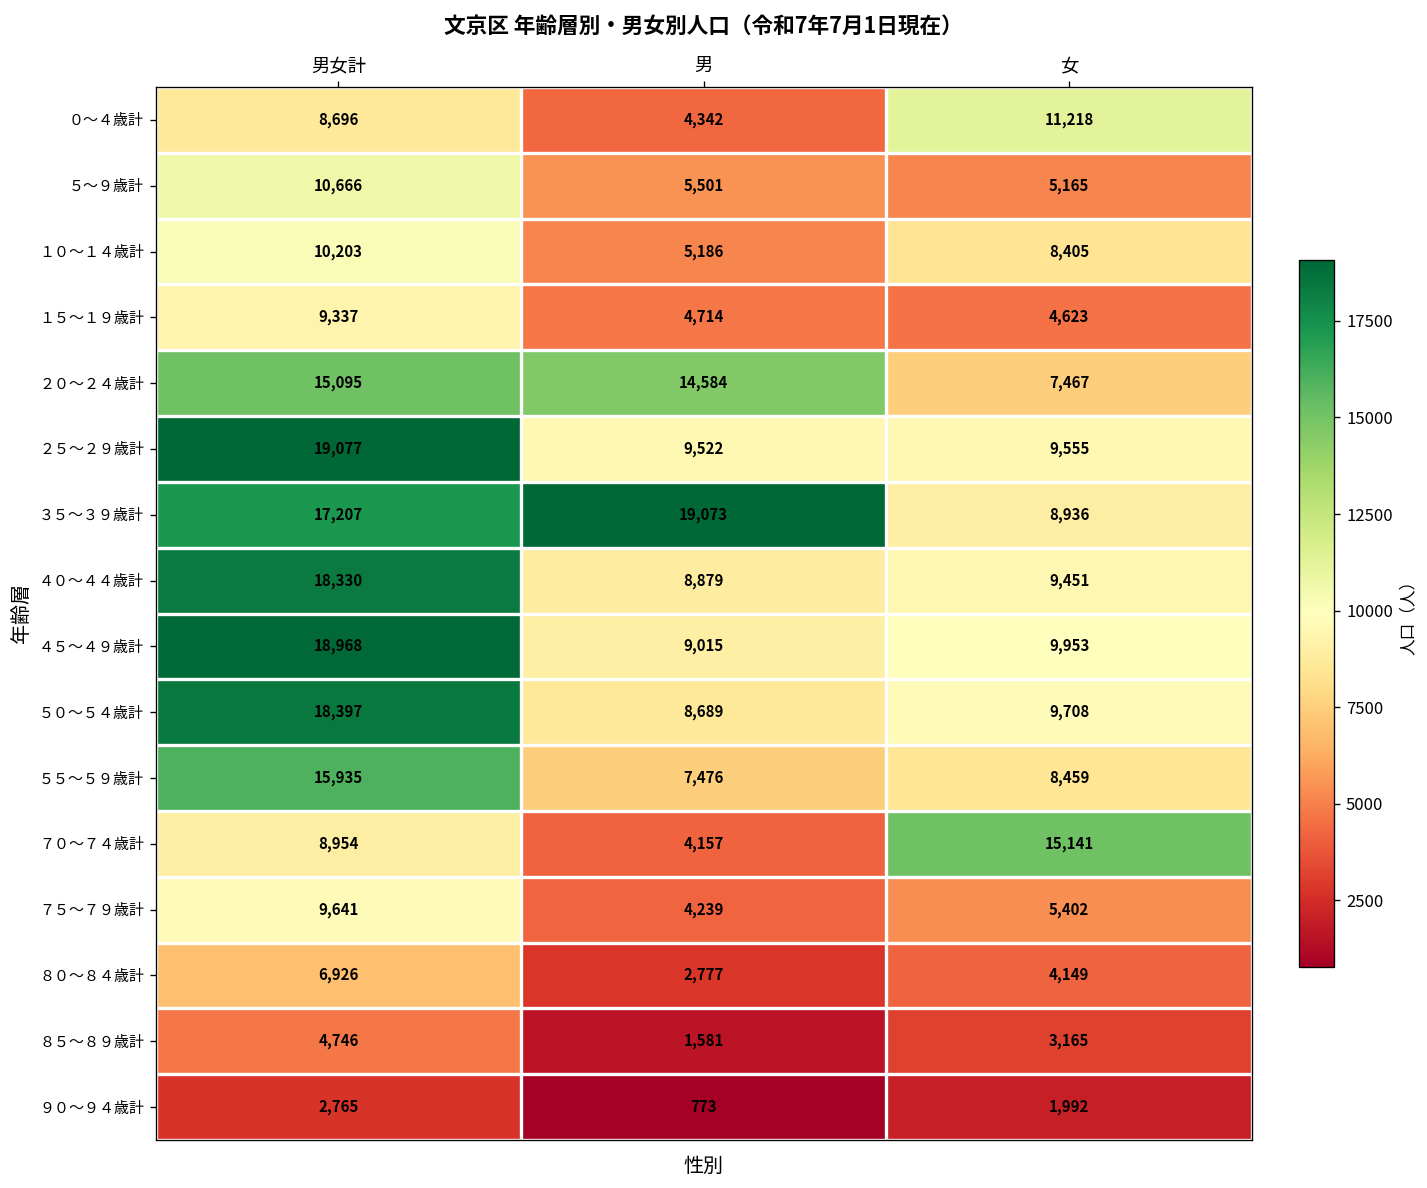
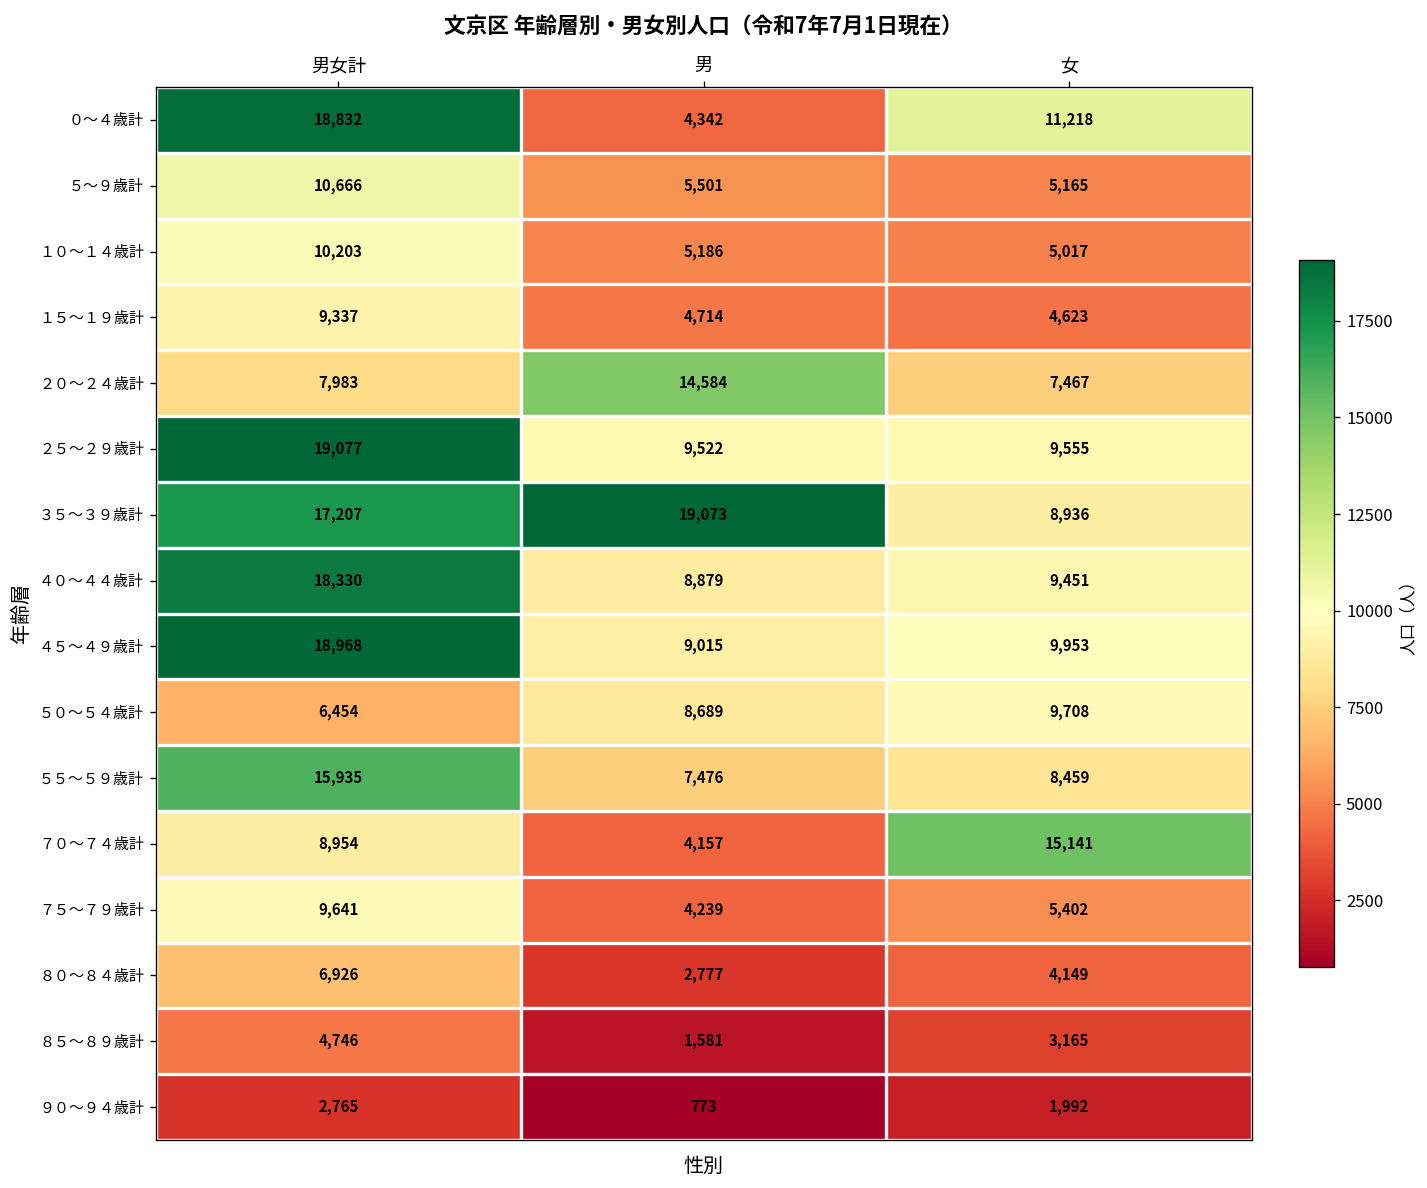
０～４歳計, 男女計: 8,696 -> 18,832
１０～１４歳計, 女: 8,405 -> 5,017
２０～２４歳計, 男女計: 15,095 -> 7,983
５０～５４歳計, 男女計: 18,397 -> 6,454
